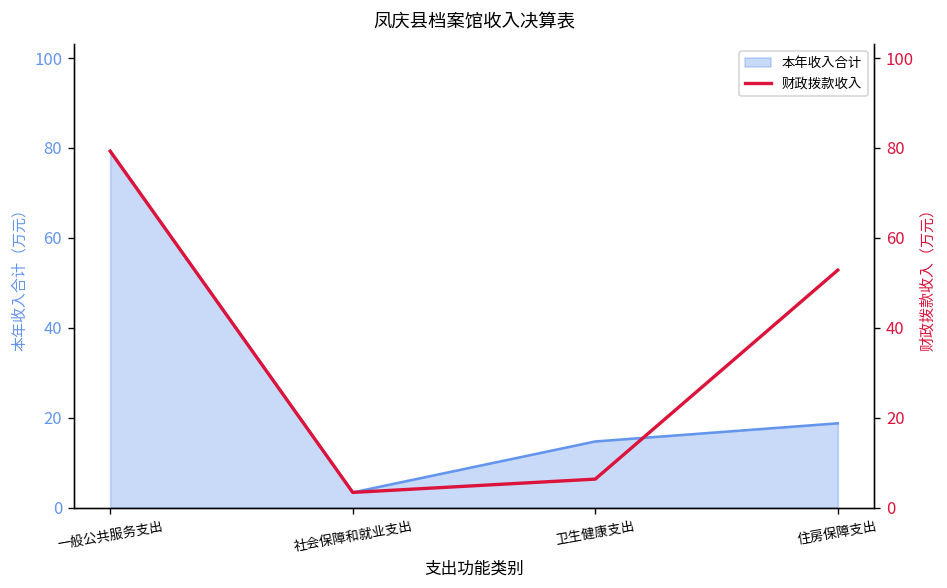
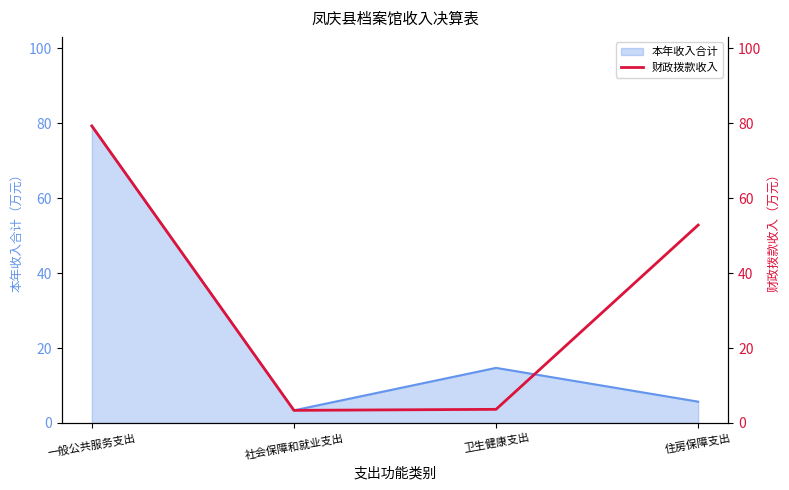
本年收入合计, 住房保障支出: 19 -> 6
财政拨款收入, 卫生健康支出: 6 -> 4
